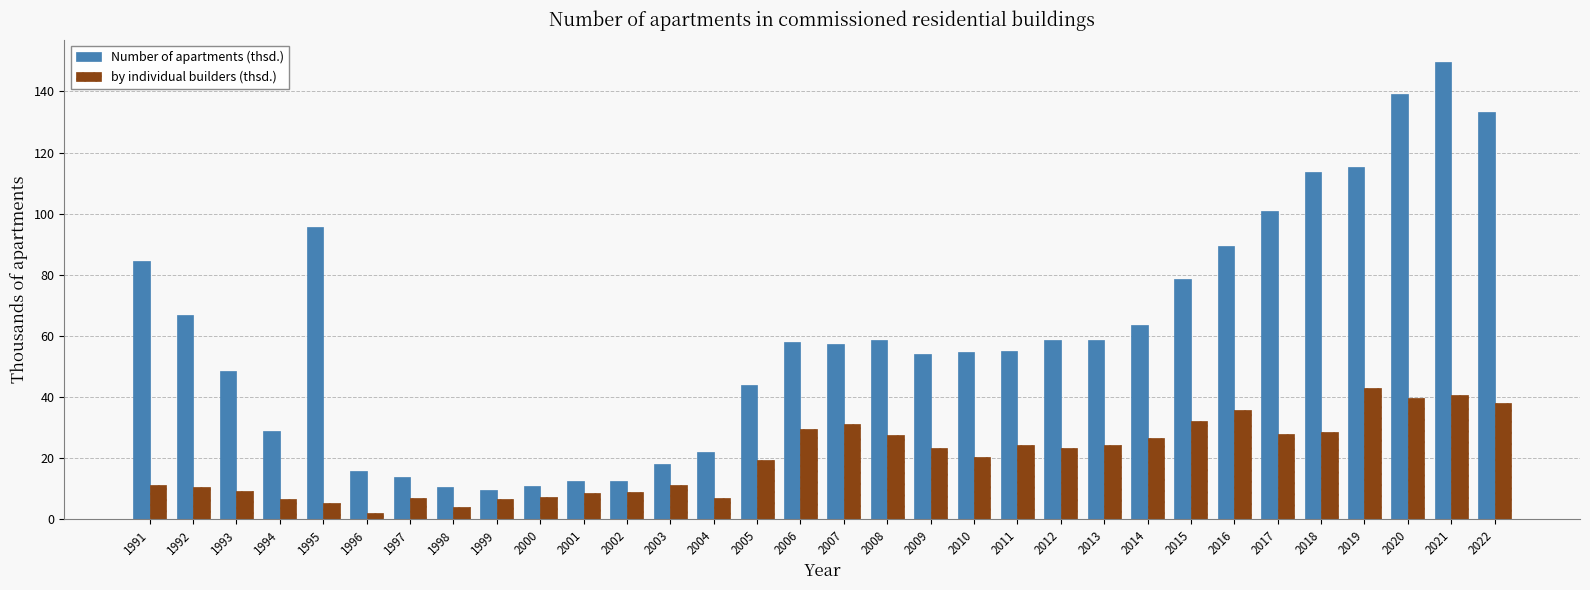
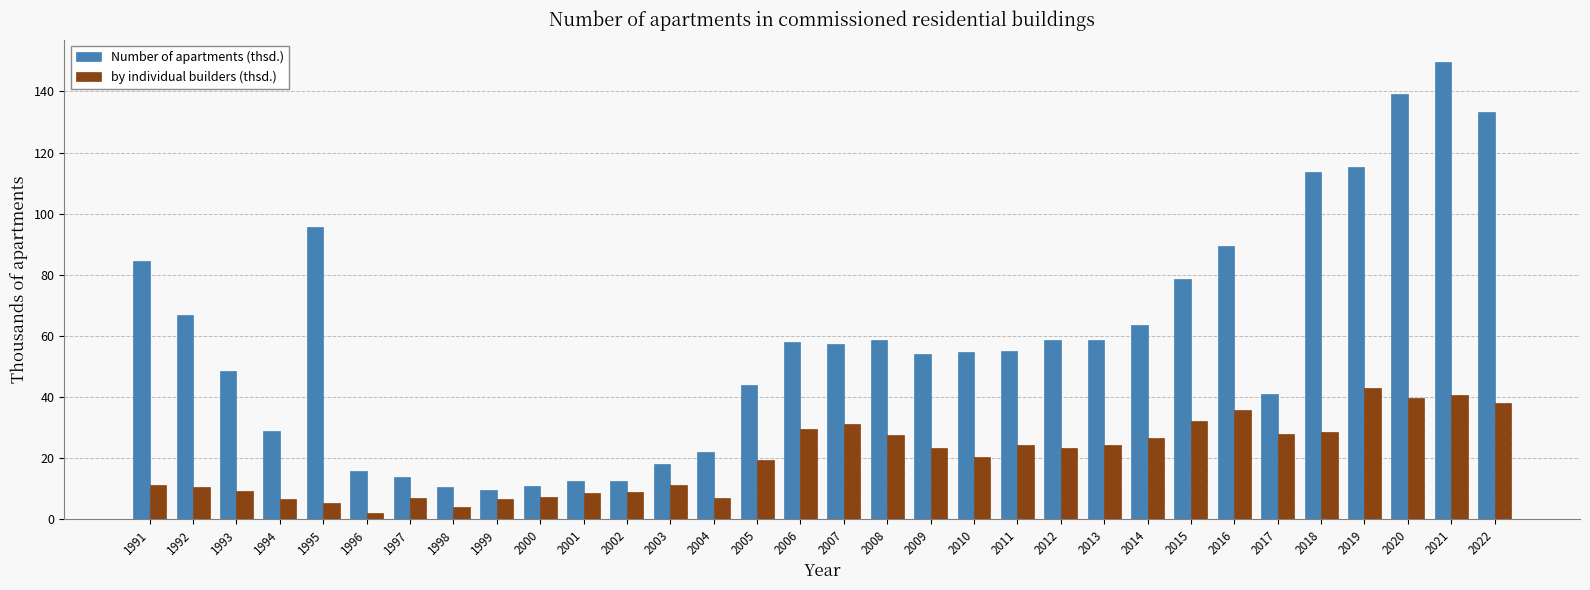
Number of apartments (thsd.), 2017: 101 -> 41
